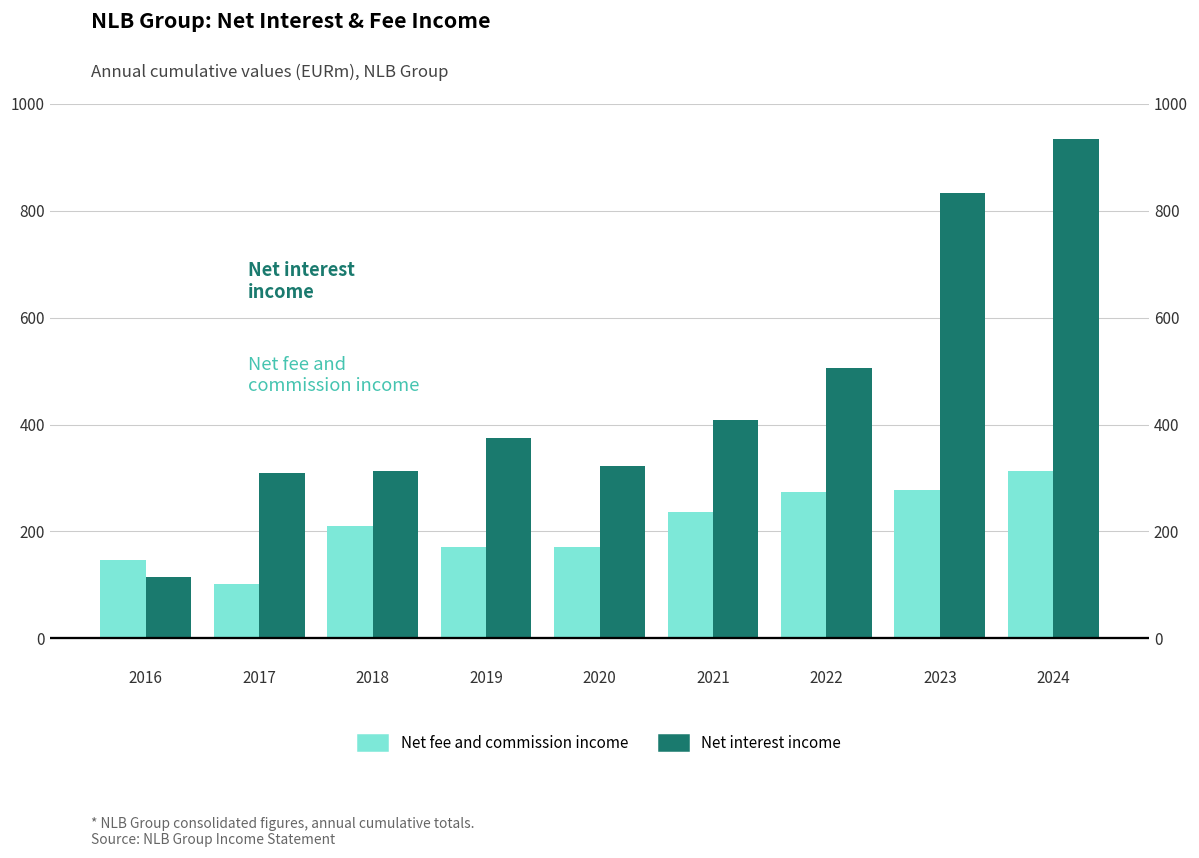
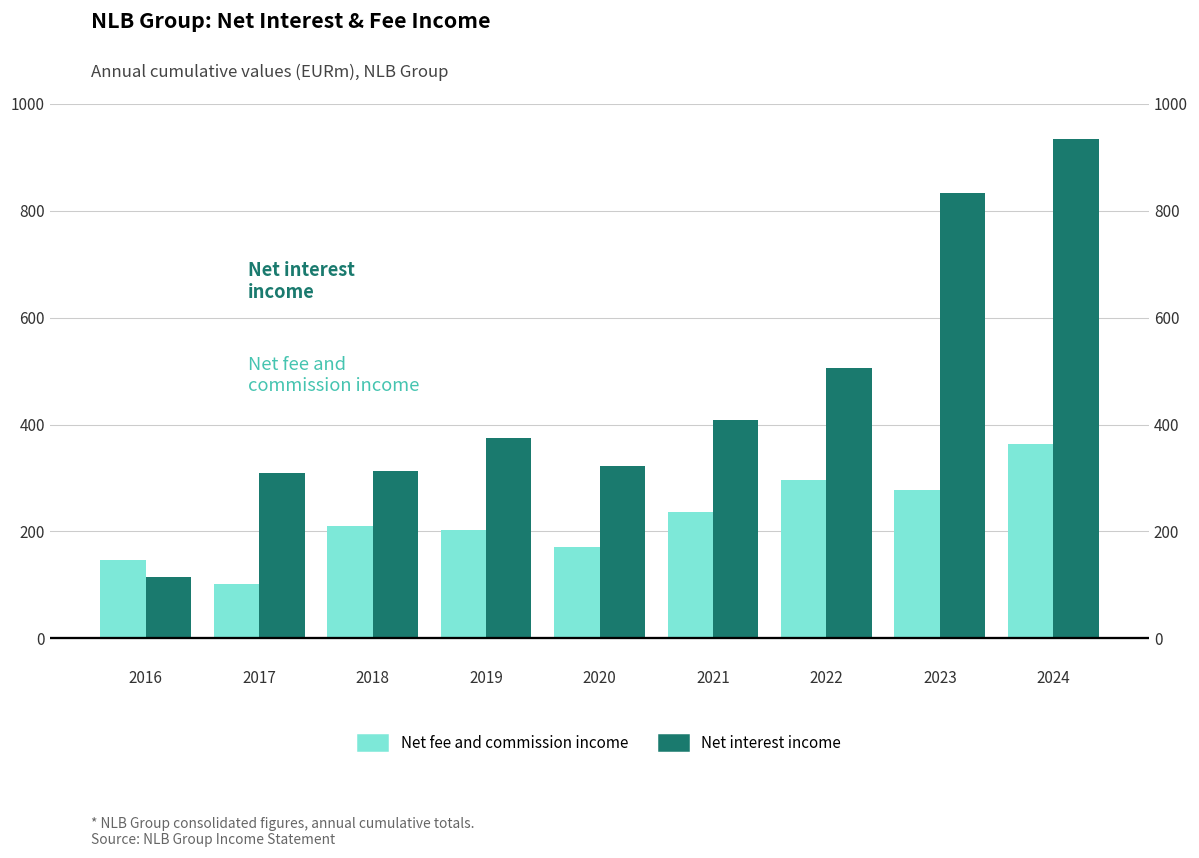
Net fee and commission income, 2019: 170 -> 200
Net fee and commission income, 2022: 270 -> 300
Net fee and commission income, 2024: 310 -> 360
